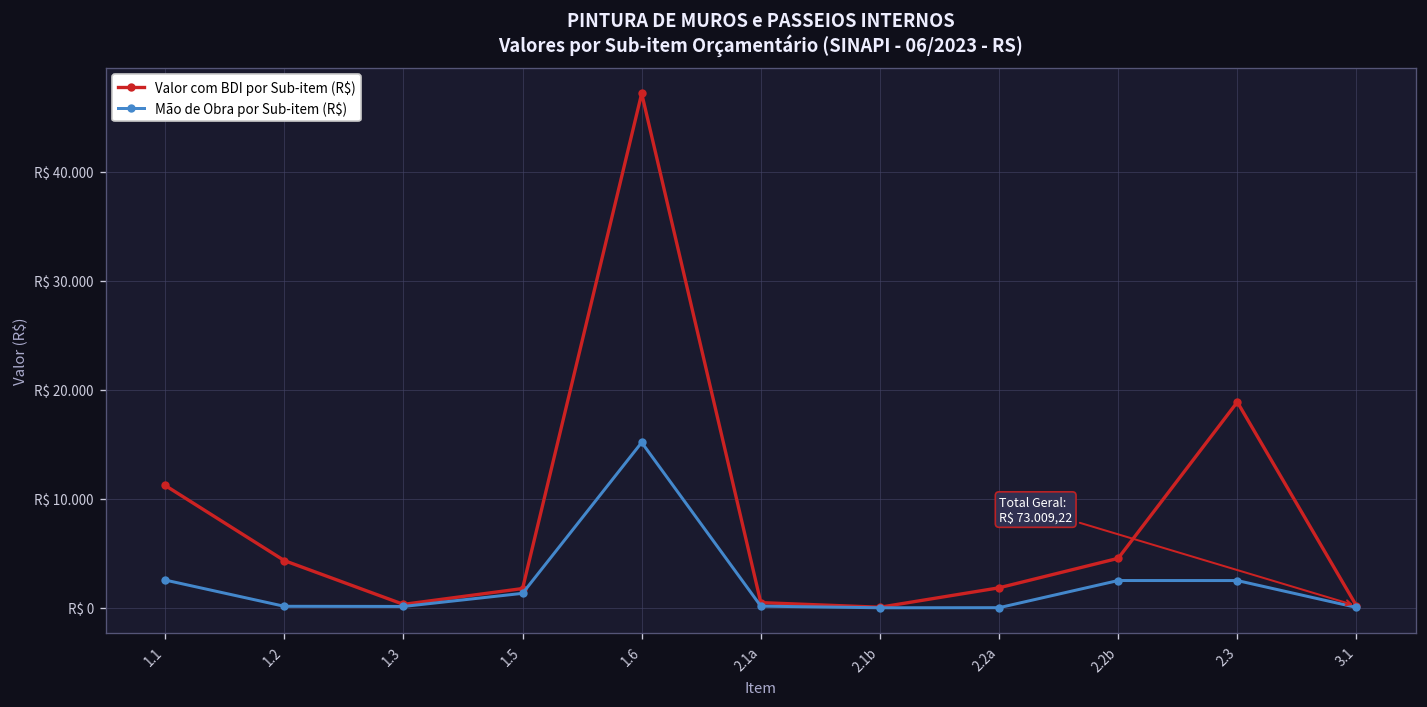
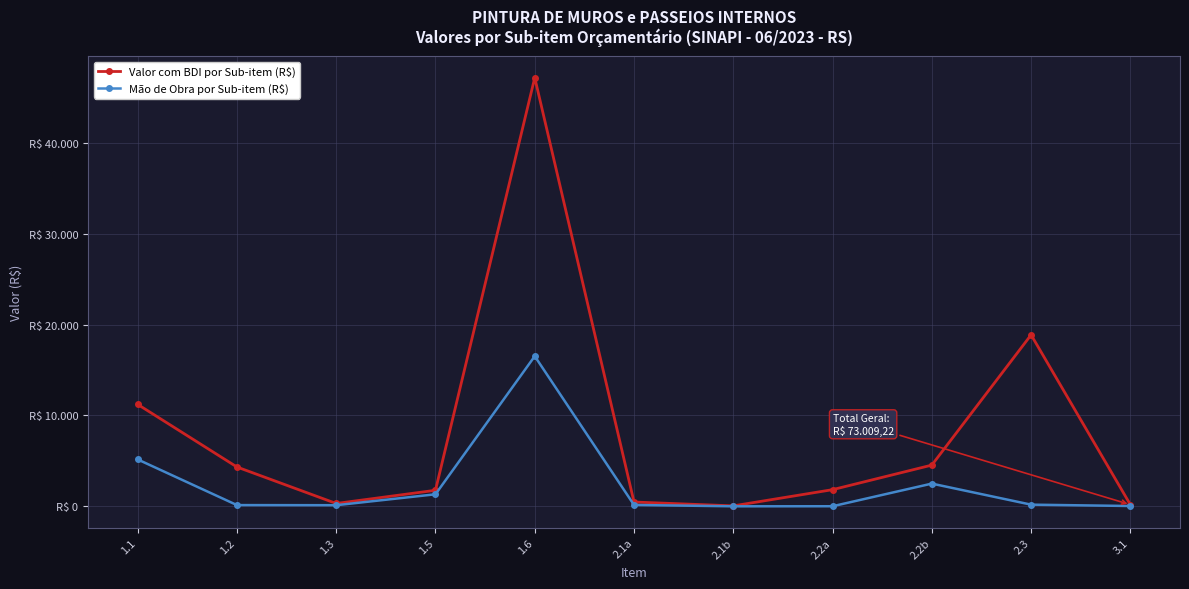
Mão de Obra por Sub-item (R$), 1.1: R$ 3 -> R$ 5
Mão de Obra por Sub-item (R$), 1.6: R$ 15 -> R$ 17
Mão de Obra por Sub-item (R$), 2.3: R$ 2 -> R$ 0
